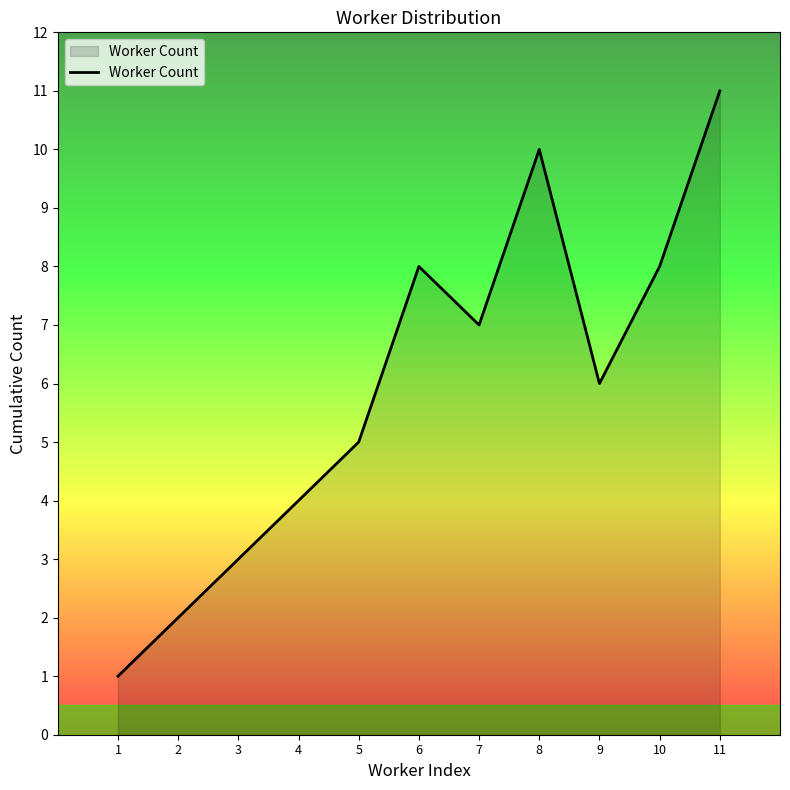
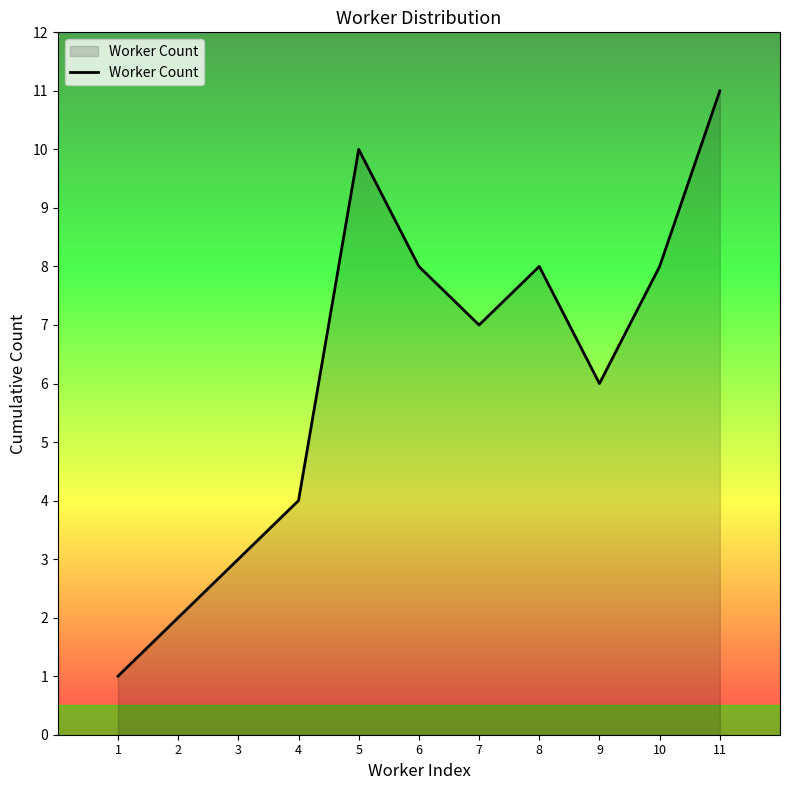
5: 5 -> 10
8: 10 -> 8
